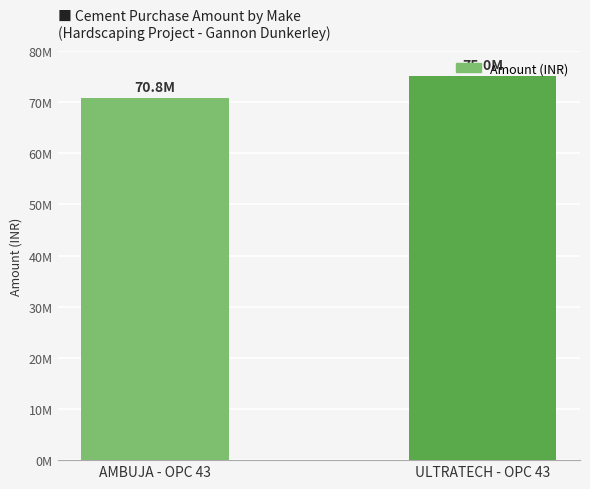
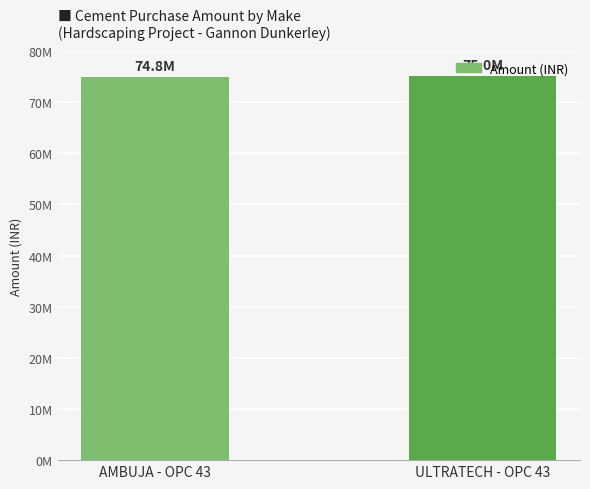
AMBUJA - OPC 43: 70.8M -> 74.8M
